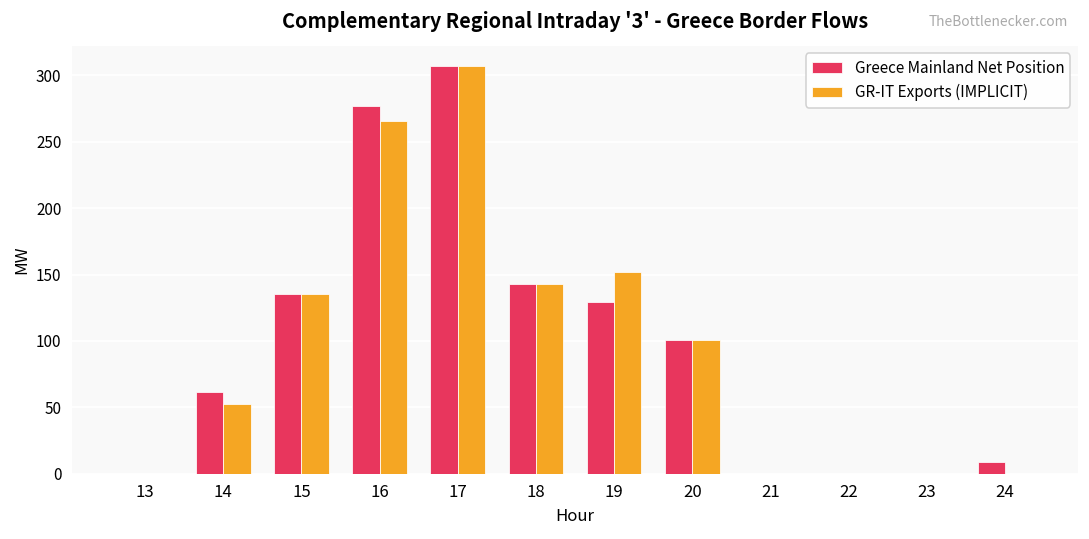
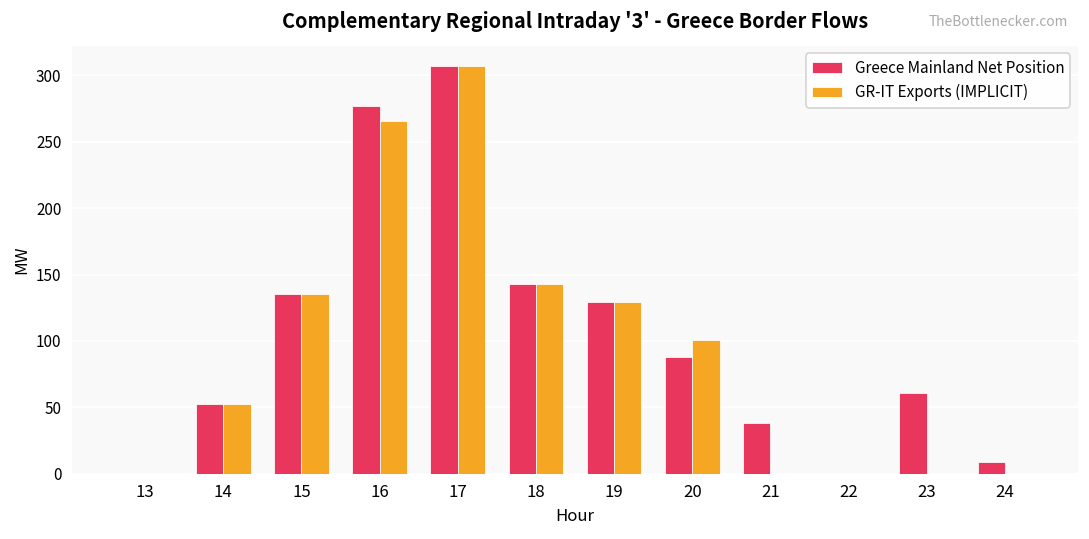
Greece Mainland Net Position, 14: 62 -> 53
GR-IT Exports (IMPLICIT), 19: 152 -> 130
Greece Mainland Net Position, 20: 100 -> 88
Greece Mainland Net Position, 21: 0 -> 38
Greece Mainland Net Position, 23: 0 -> 61
